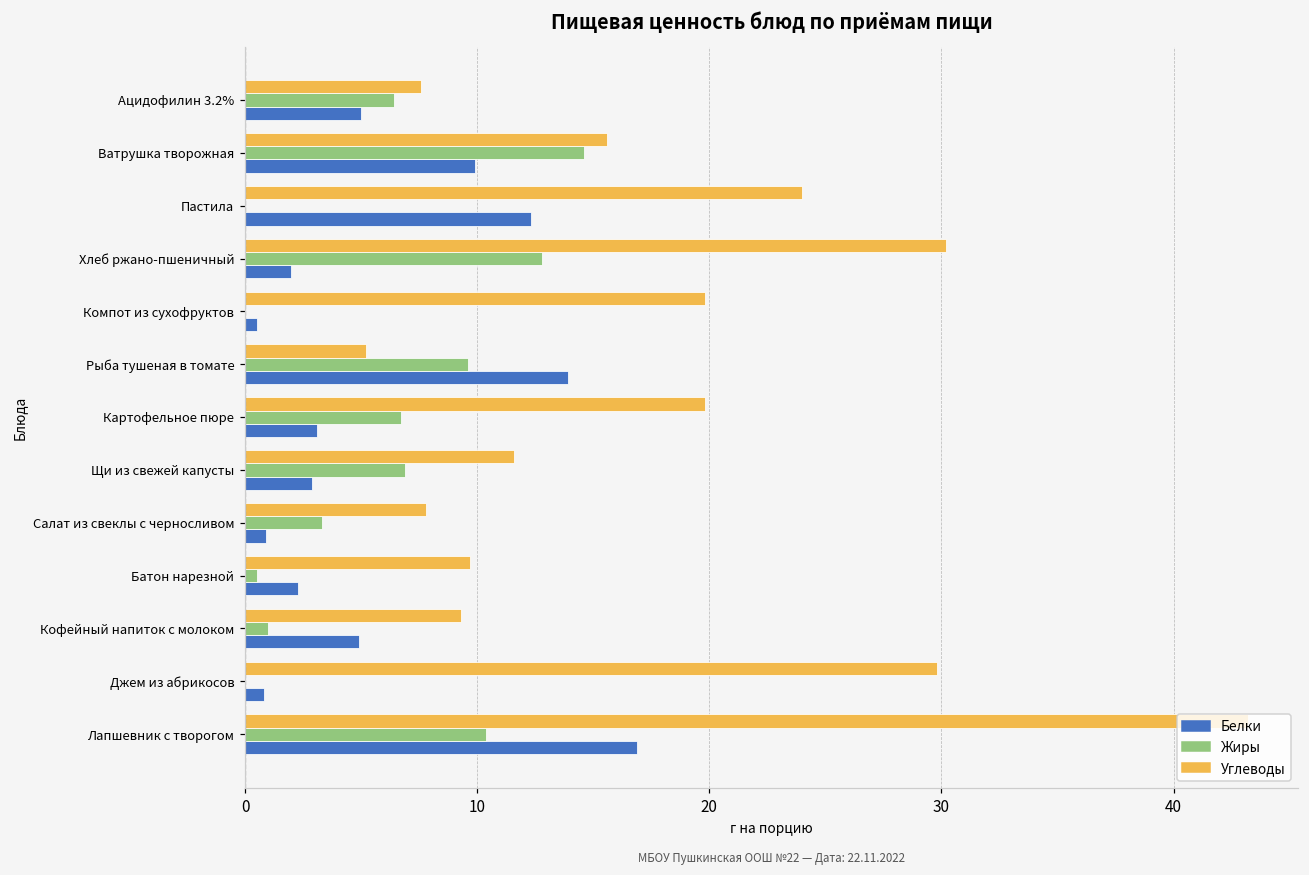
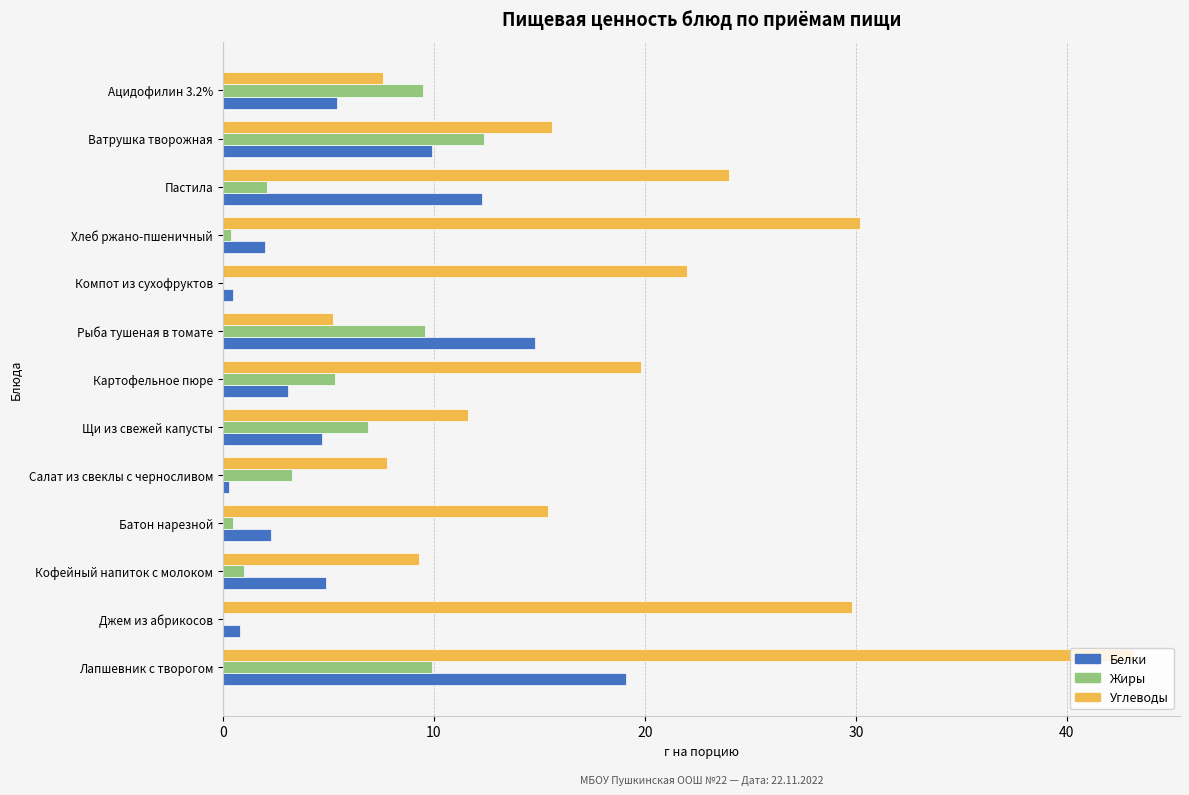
Жиры, Ацидофилин 3.2%: 6.4 -> 9.5
Белки, Ацидофилин 3.2%: 5.0 -> 5.4
Жиры, Ватрушка творожная: 14.6 -> 12.4
Жиры, Пастила: 0.0 -> 2.1
Жиры, Хлеб ржано-пшеничный: 12.8 -> 0.4
Углеводы, Компот из сухофруктов: 19.8 -> 22.0
Белки, Рыба тушеная в томате: 13.9 -> 14.8
Жиры, Картофельное пюре: 6.7 -> 5.3
Белки, Щи из свежей капусты: 2.9 -> 4.7
Белки, Салат из свеклы с черносливом: 0.9 -> 0.3
Углеводы, Батон нарезной: 9.7 -> 15.4
Жиры, Лапшевник с творогом: 10.4 -> 9.9
Белки, Лапшевник с творогом: 16.9 -> 19.1
